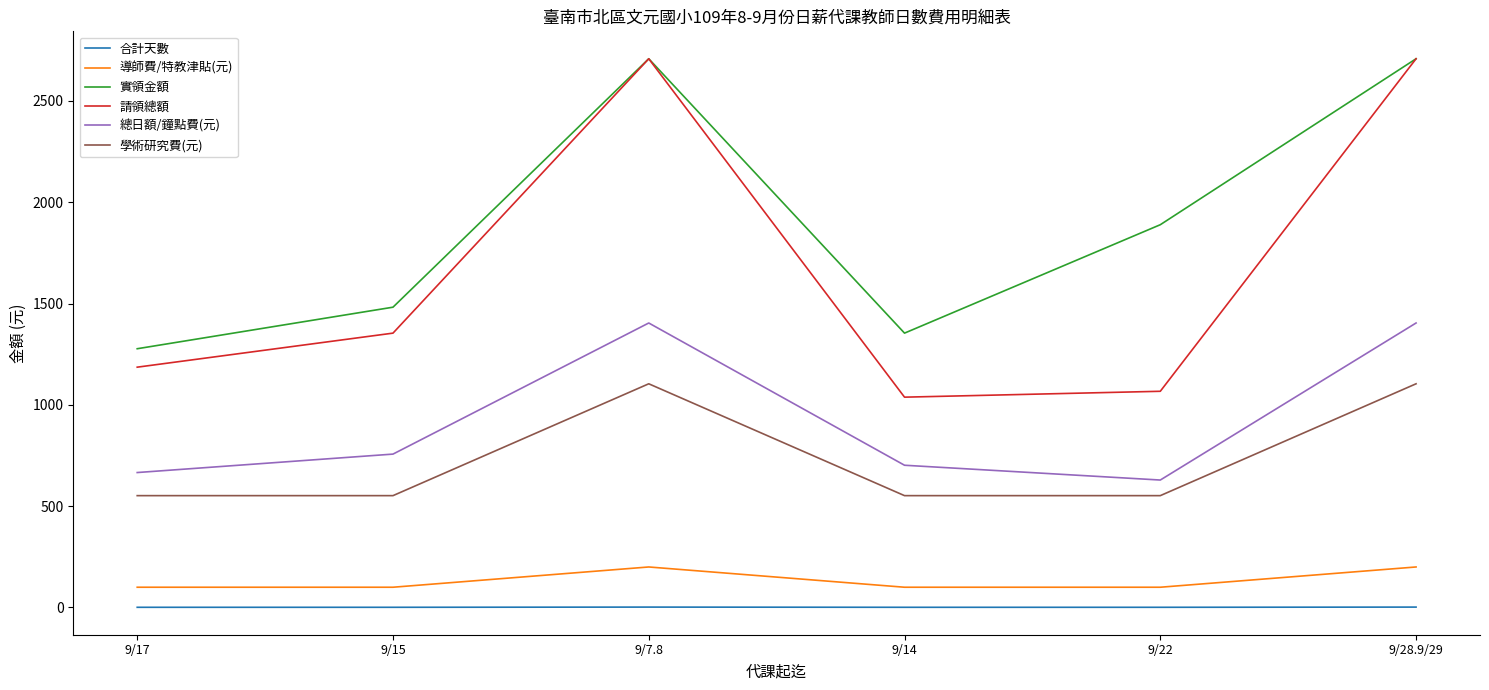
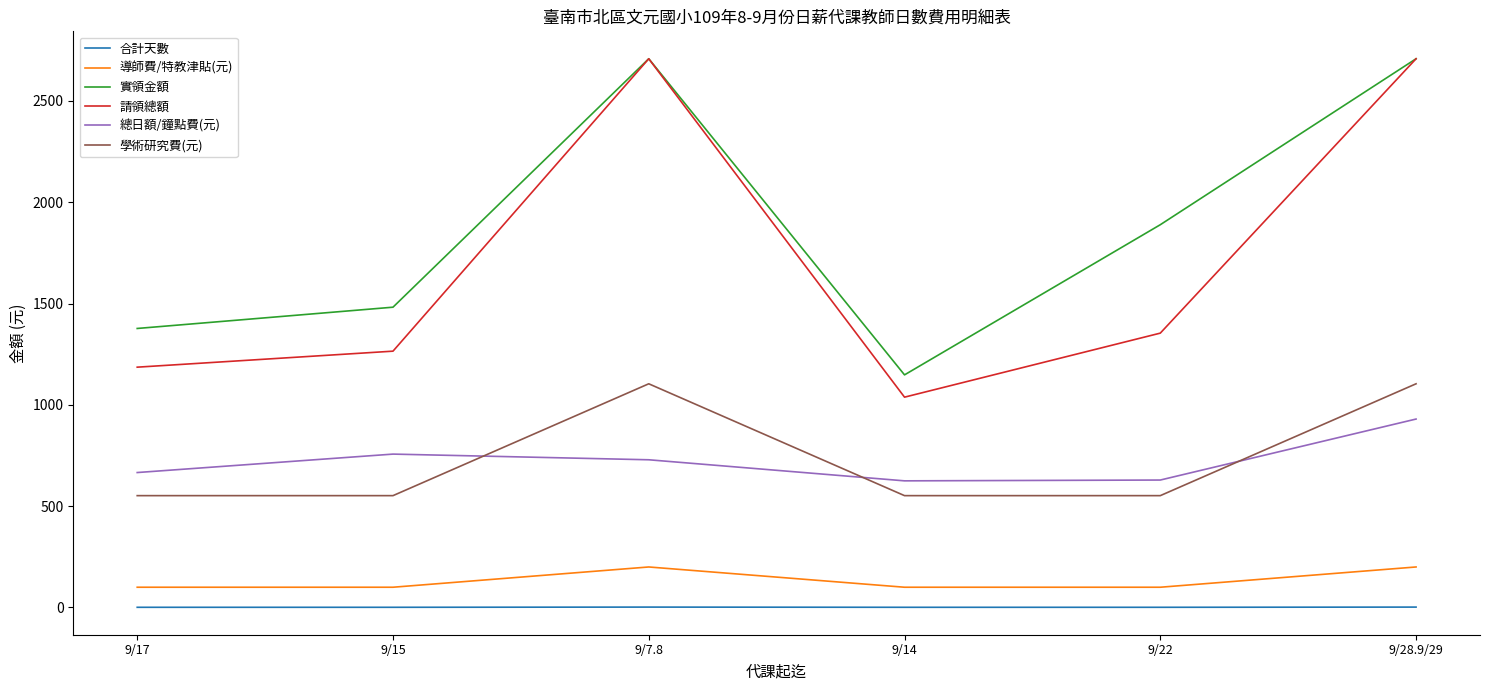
實領金額, 9/17: 1280 -> 1380
請領總額, 9/15: 1350 -> 1270
總日額/鐘點費(元), 9/7.8: 1400 -> 730
實領金額, 9/14: 1350 -> 1150
總日額/鐘點費(元), 9/14: 700 -> 630
請領總額, 9/22: 1070 -> 1350
總日額/鐘點費(元), 9/28.9/29: 1400 -> 930
